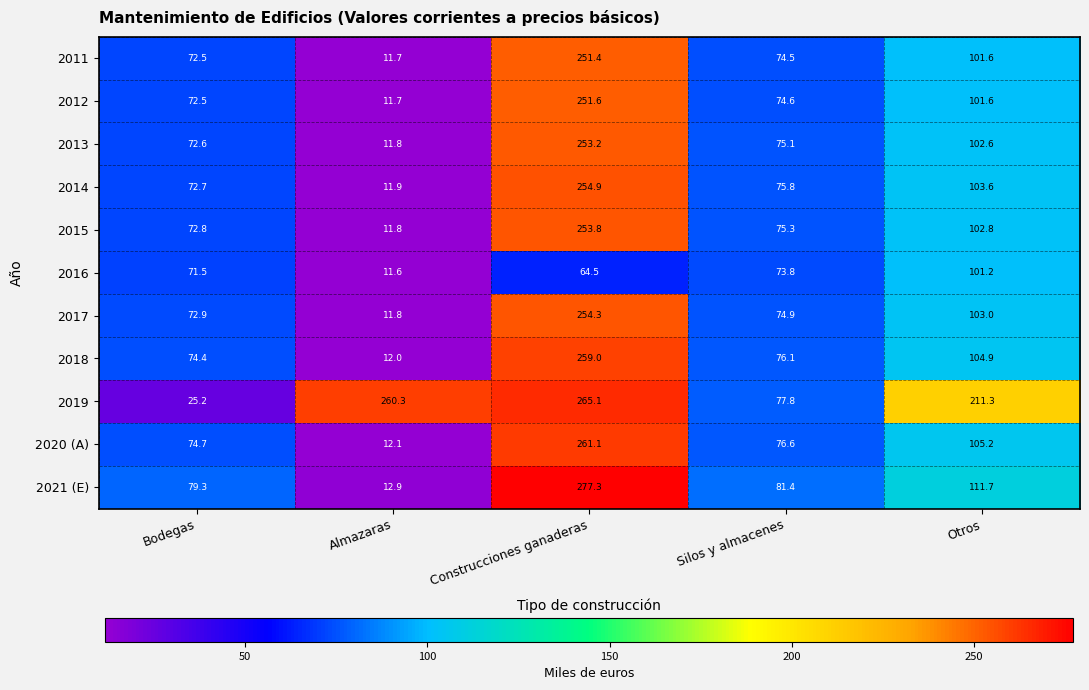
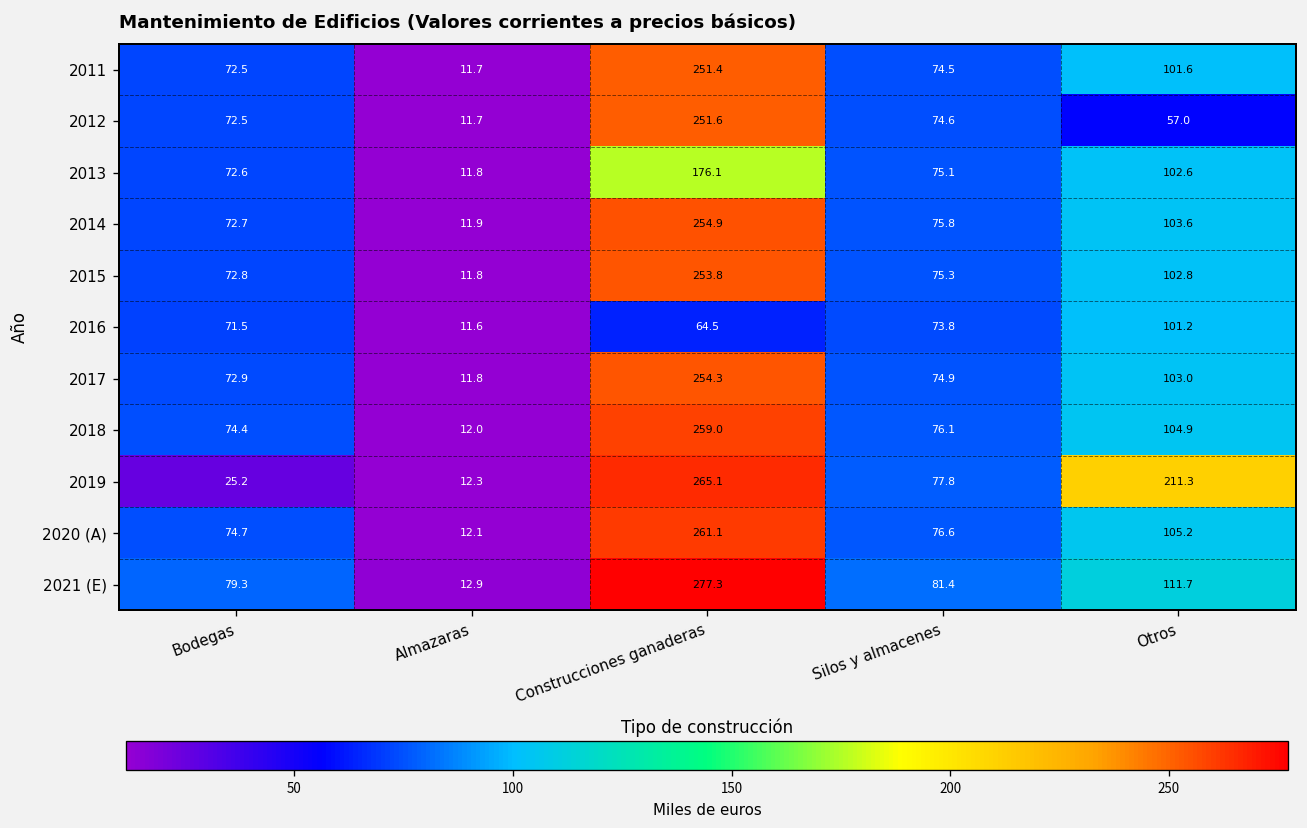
2012, Otros: 101.6 -> 57.0
2013, Construcciones ganaderas: 253.2 -> 176.1
2019, Almazaras: 260.3 -> 12.3
